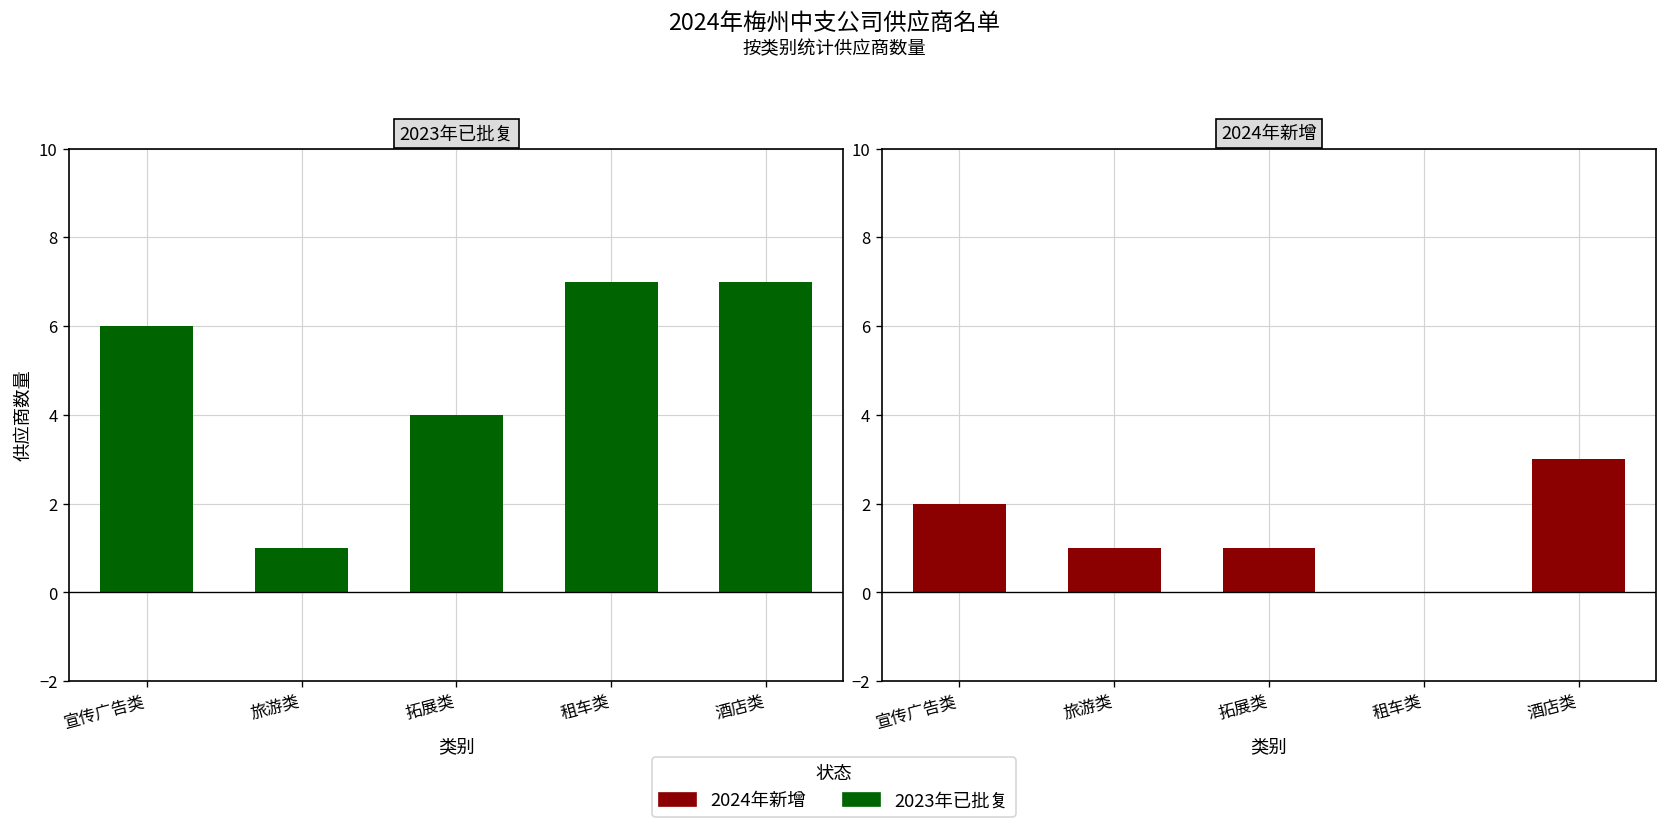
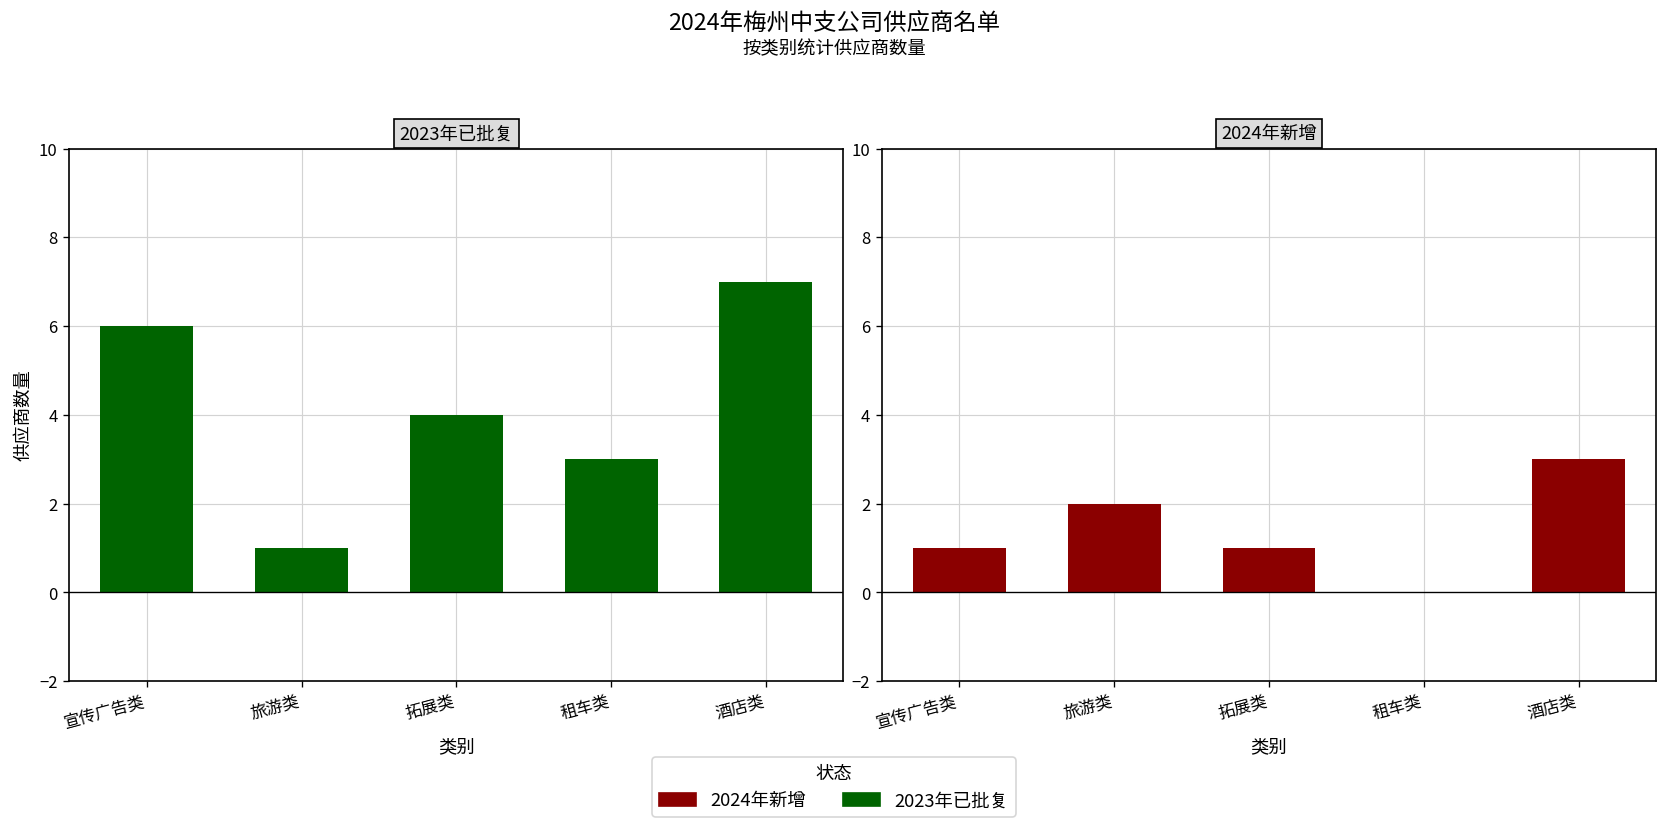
2023年已批复, 租车类: 7 -> 3
2024年新增, 宣传广告类: 2 -> 1
2024年新增, 旅游类: 1 -> 2
